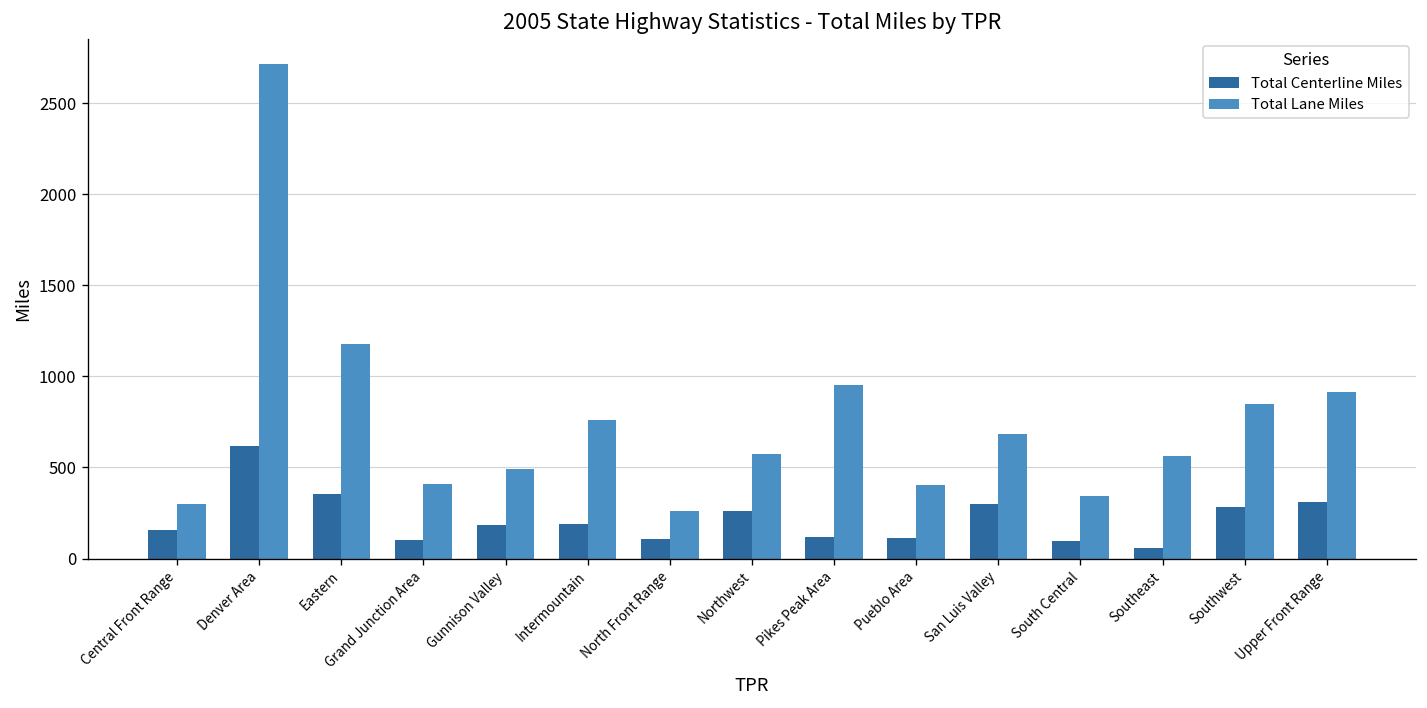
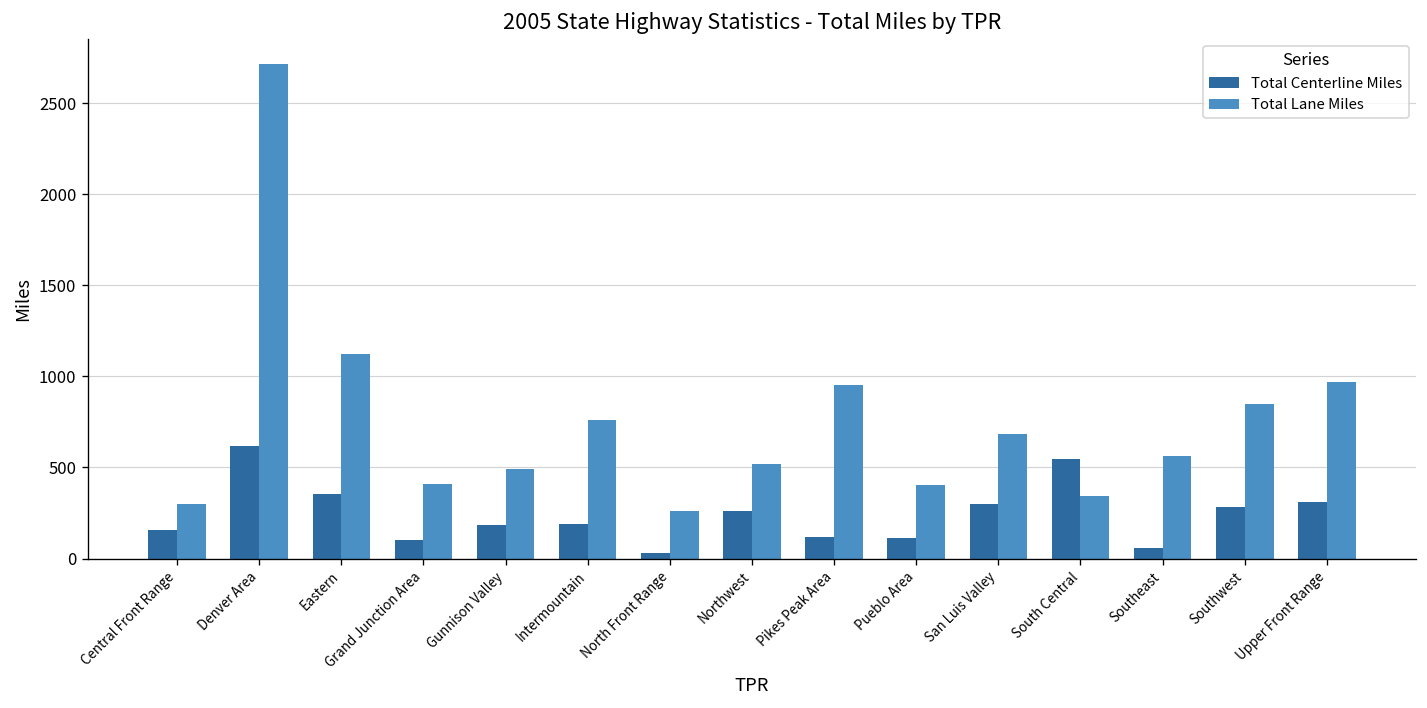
Total Lane Miles, Eastern: 1180 -> 1120
Total Centerline Miles, North Front Range: 110 -> 30
Total Lane Miles, Northwest: 570 -> 520
Total Centerline Miles, South Central: 100 -> 550
Total Lane Miles, Upper Front Range: 910 -> 970
